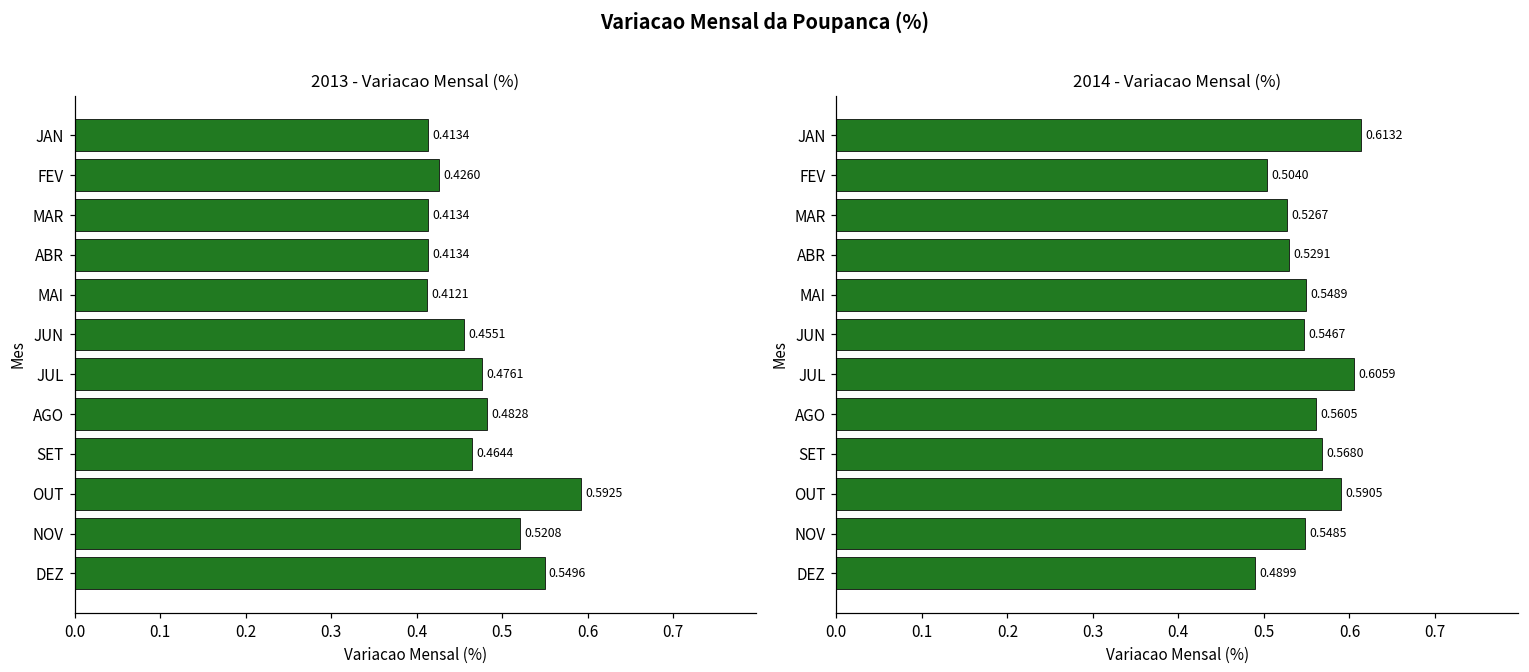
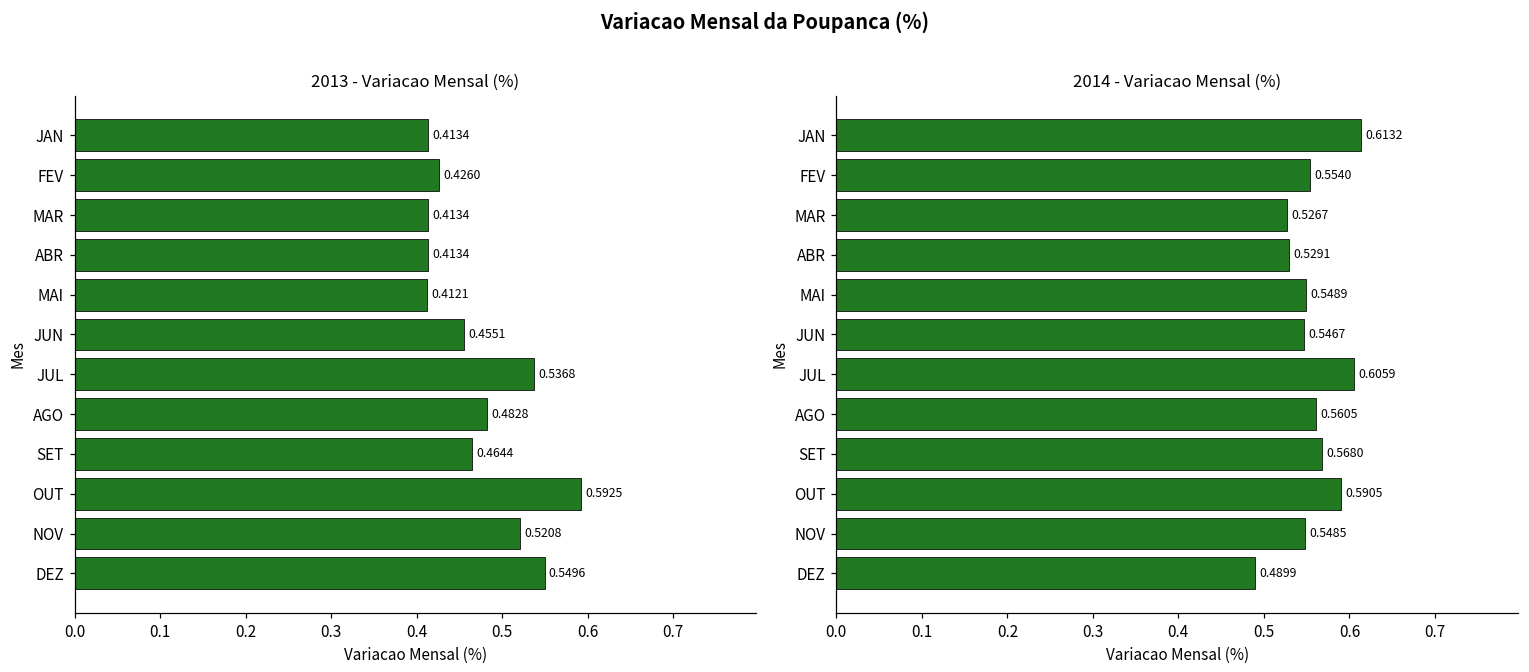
2013 - Variacao Mensal (%), JUL: 0.4761 -> 0.5368
2014 - Variacao Mensal (%), FEV: 0.5040 -> 0.5540
